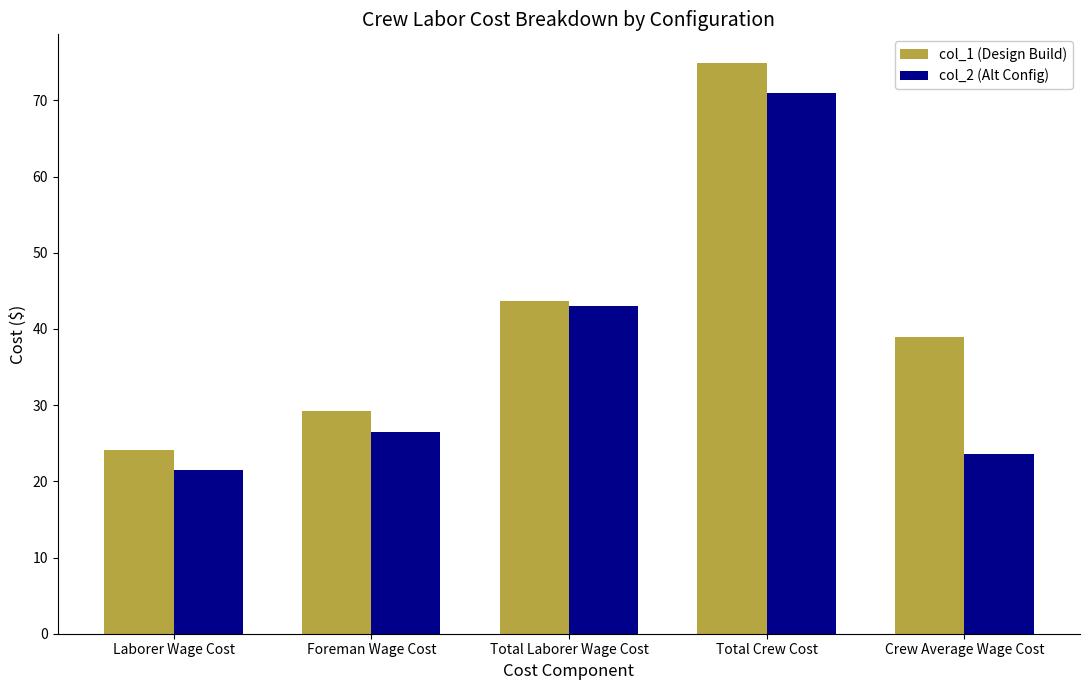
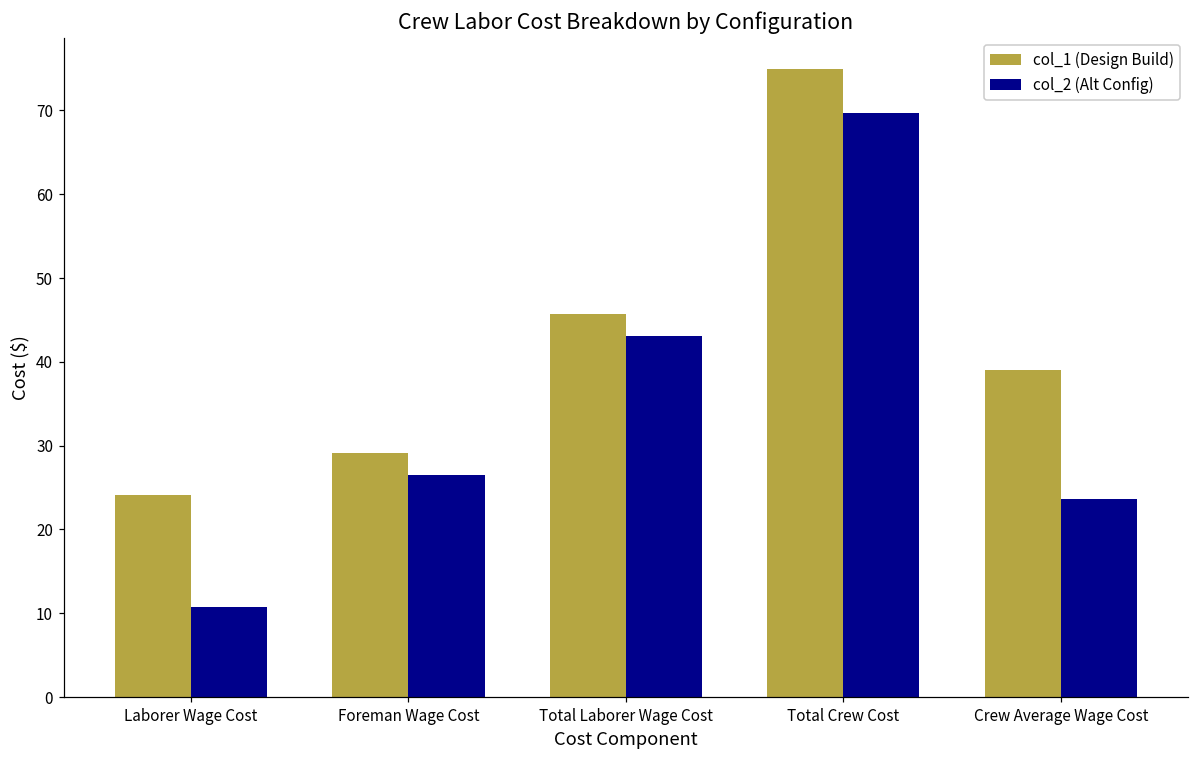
col_2 (Alt Config), Laborer Wage Cost: 22 -> 11
col_1 (Design Build), Total Laborer Wage Cost: 44 -> 46
col_2 (Alt Config), Total Crew Cost: 71 -> 70
